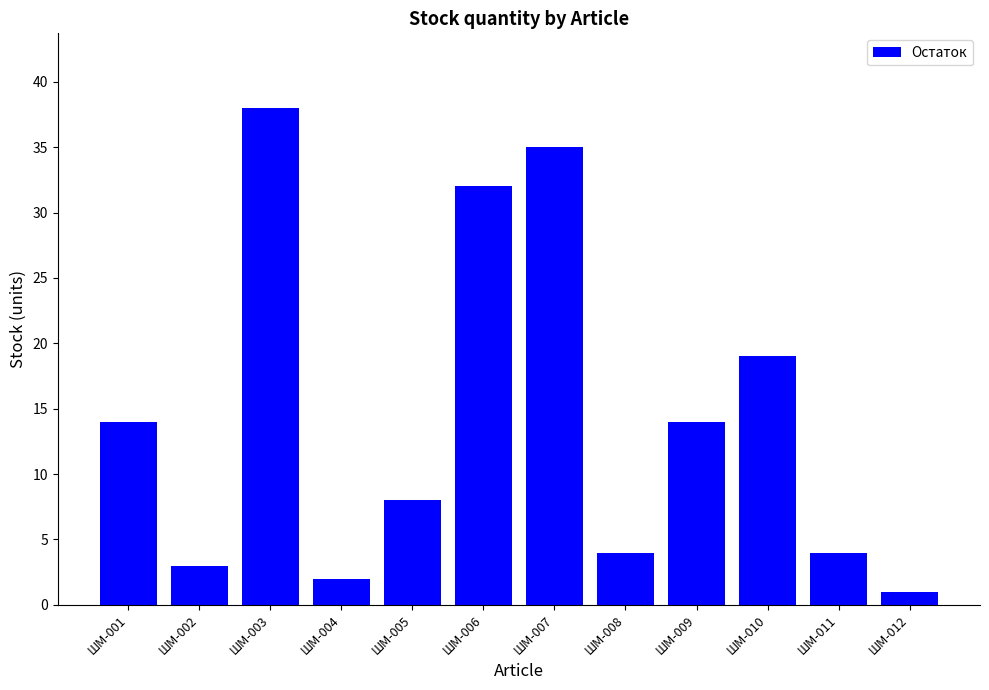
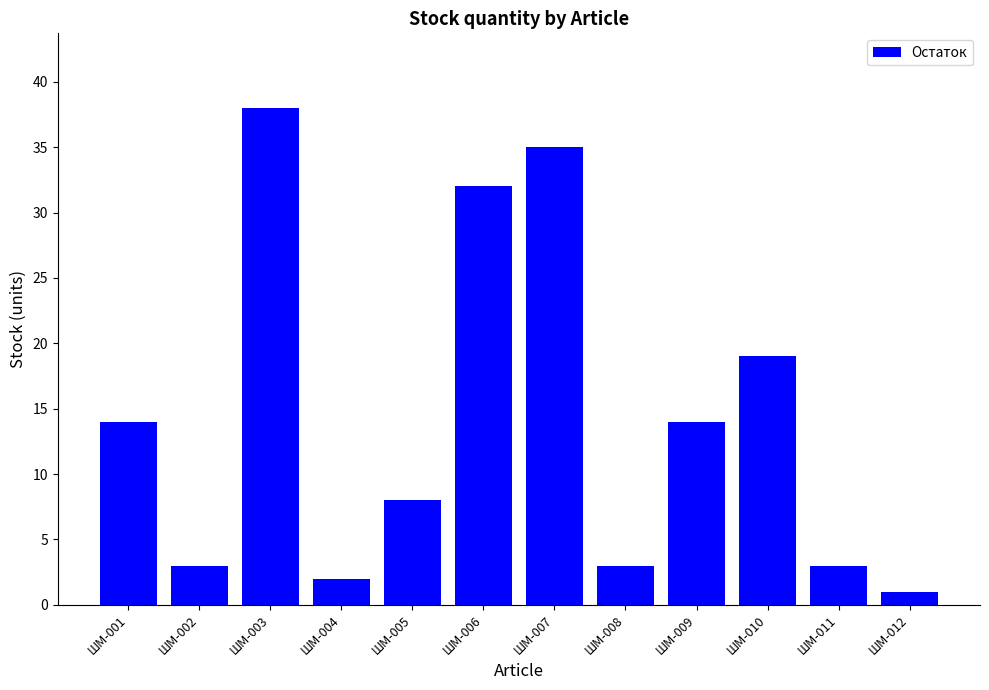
ШМ-008: 4 -> 3
ШМ-011: 4 -> 3
